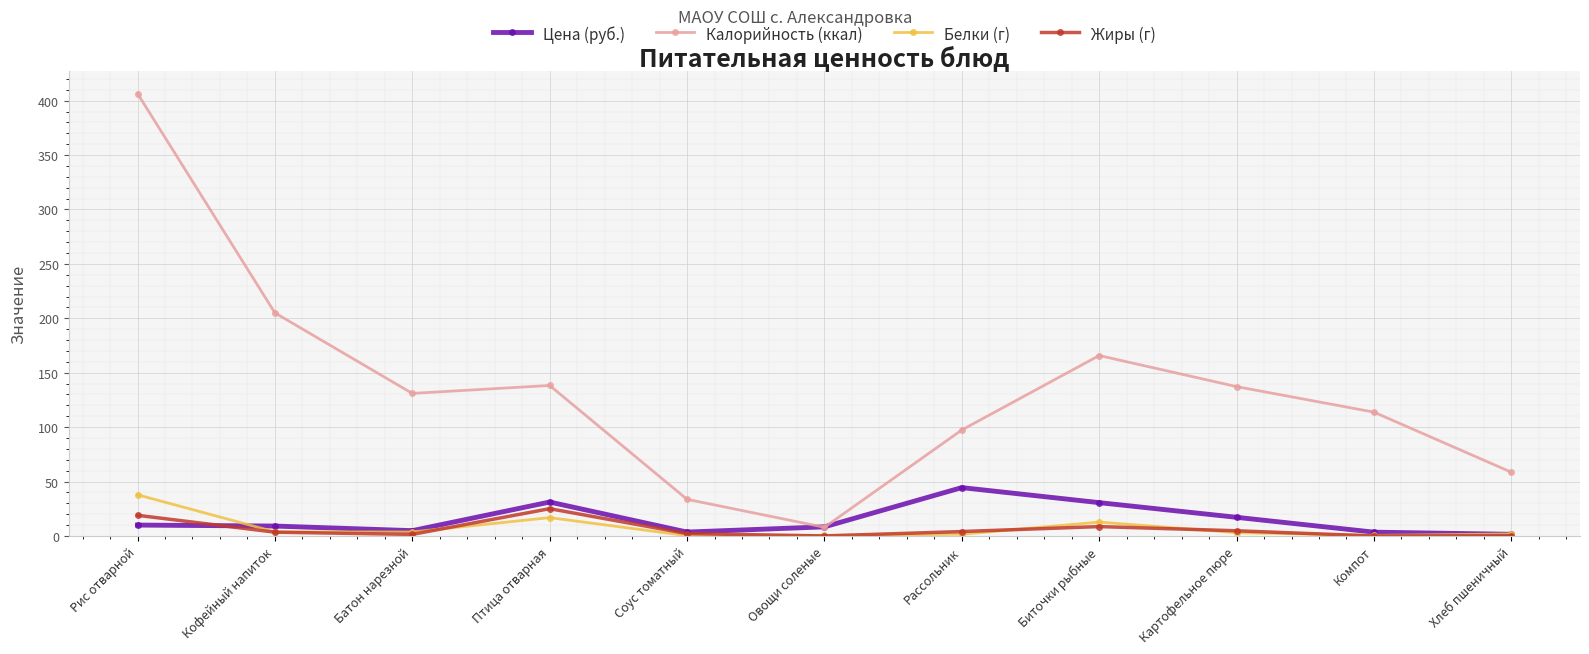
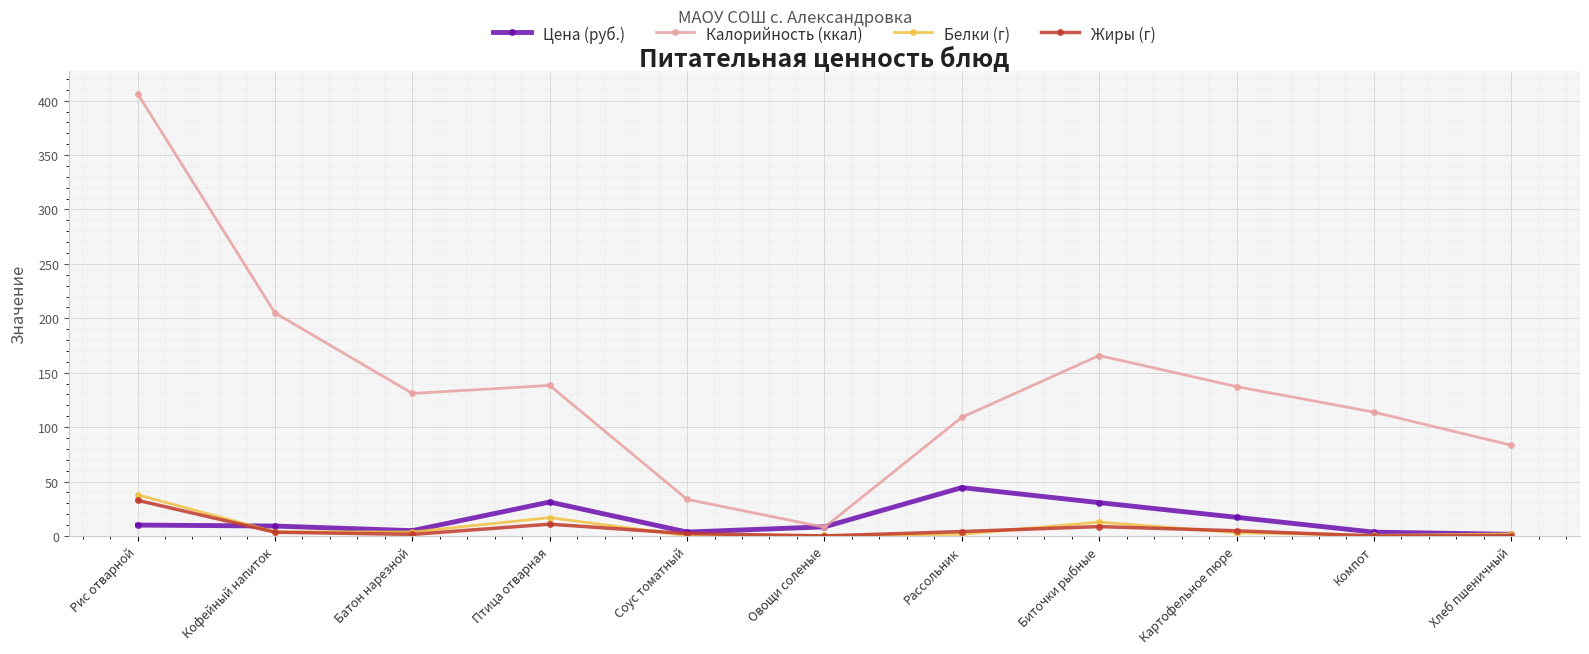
Жиры (г), Рис отварной: 19 -> 33
Жиры (г), Птица отварная: 25 -> 11
Калорийность (ккал), Рассольник: 97 -> 109
Калорийность (ккал), Хлеб пшеничный: 59 -> 83
